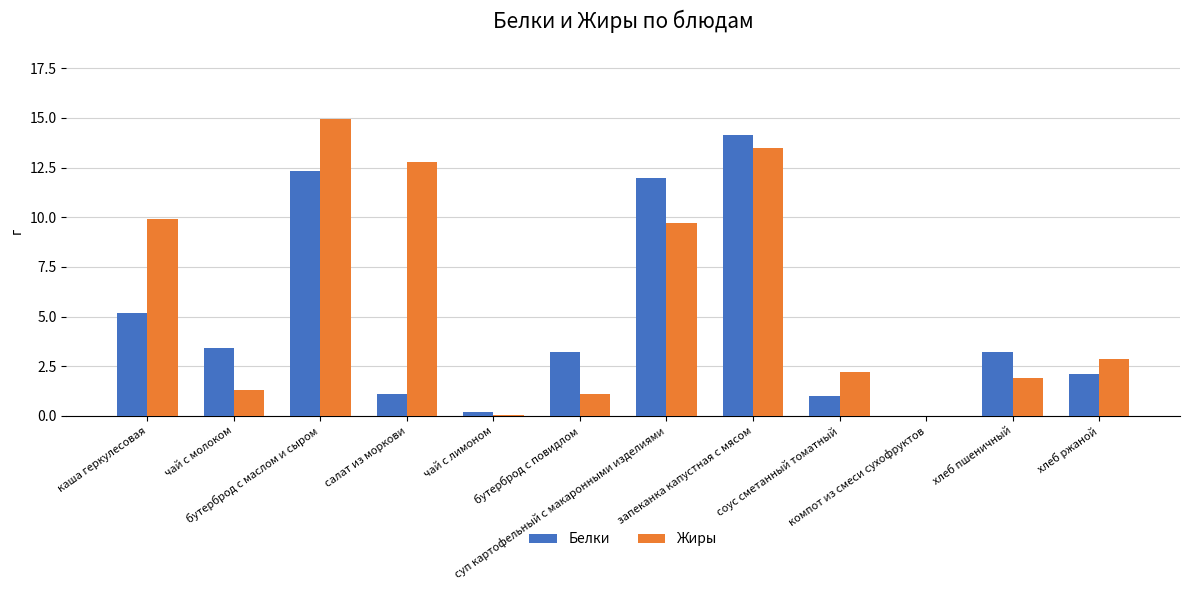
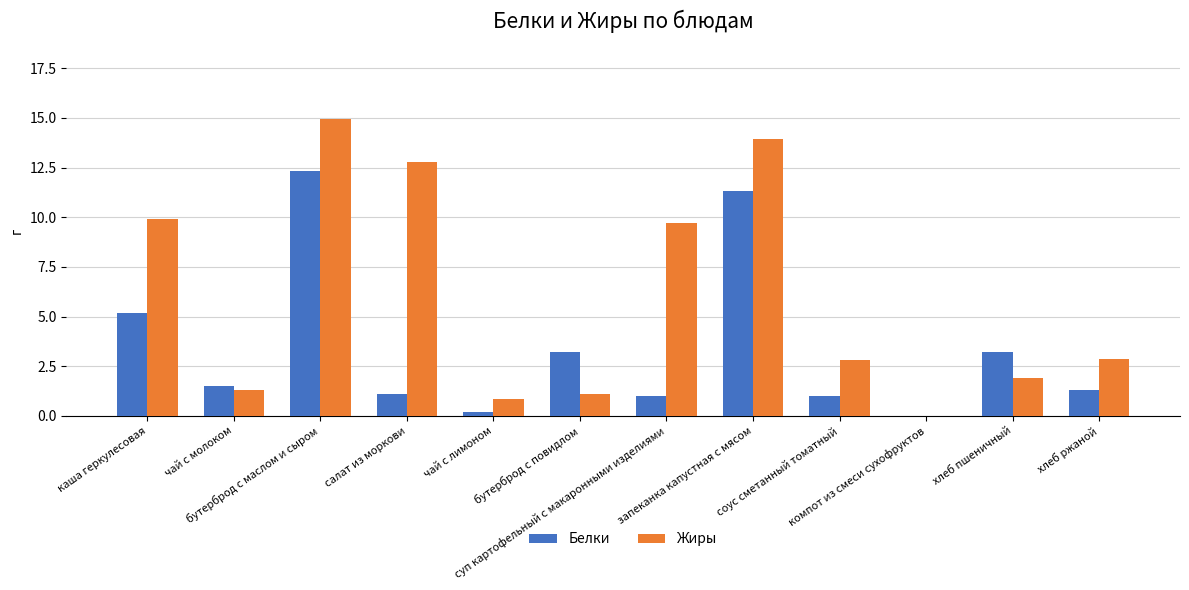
Белки, чай с молоком: 3.4 -> 1.5
Жиры, чай с лимоном: 0.0 -> 0.9
Белки, суп картофельный с макаронными изделиями: 12 -> 1
Белки, запеканка капустная с мясом: 14.1 -> 11.3
Жиры, запеканка капустная с мясом: 13.5 -> 13.9
Жиры, соус сметанный томатный: 2.2 -> 2.8
Белки, хлеб ржаной: 2.1 -> 1.3
